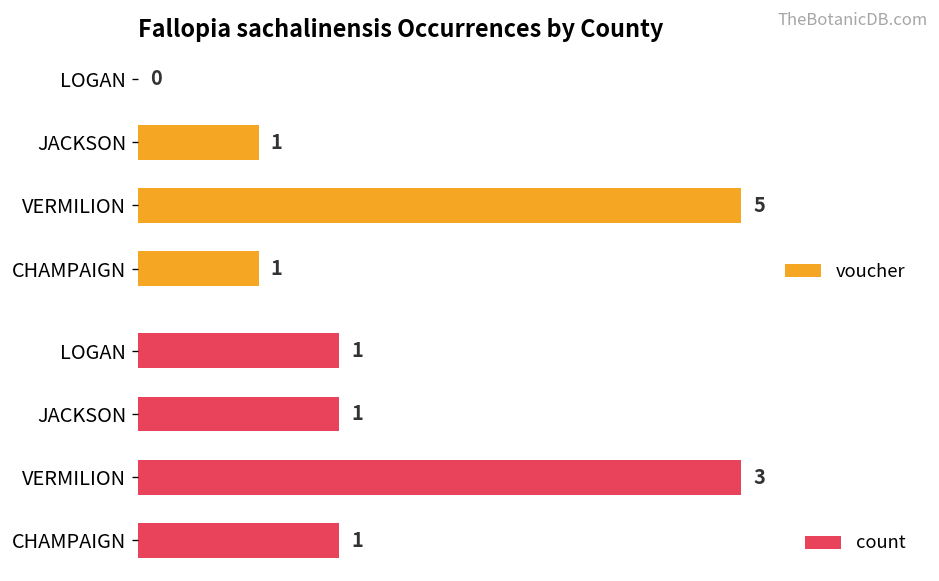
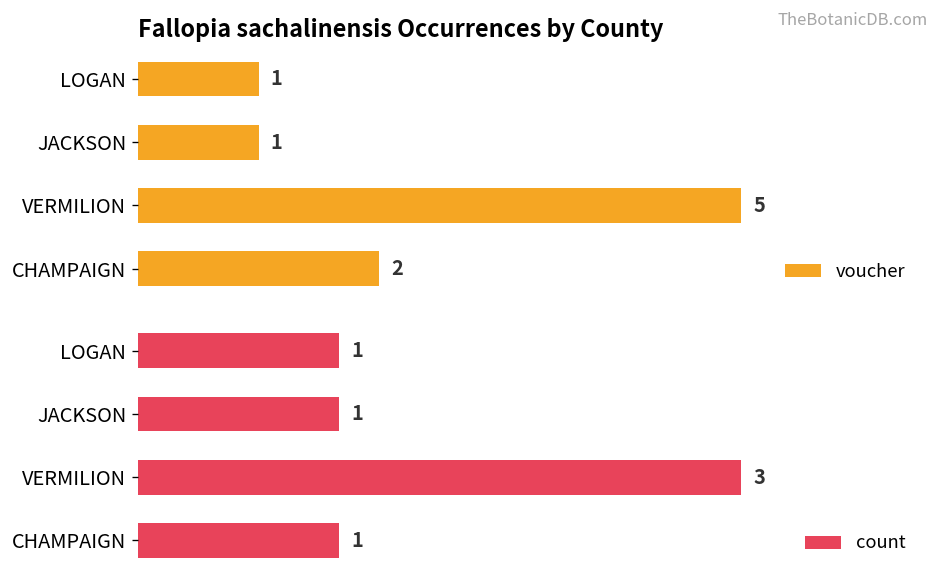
Fallopia sachalinensis Occurrences by County, LOGAN: 0 -> 1
Fallopia sachalinensis Occurrences by County, CHAMPAIGN: 1 -> 2
